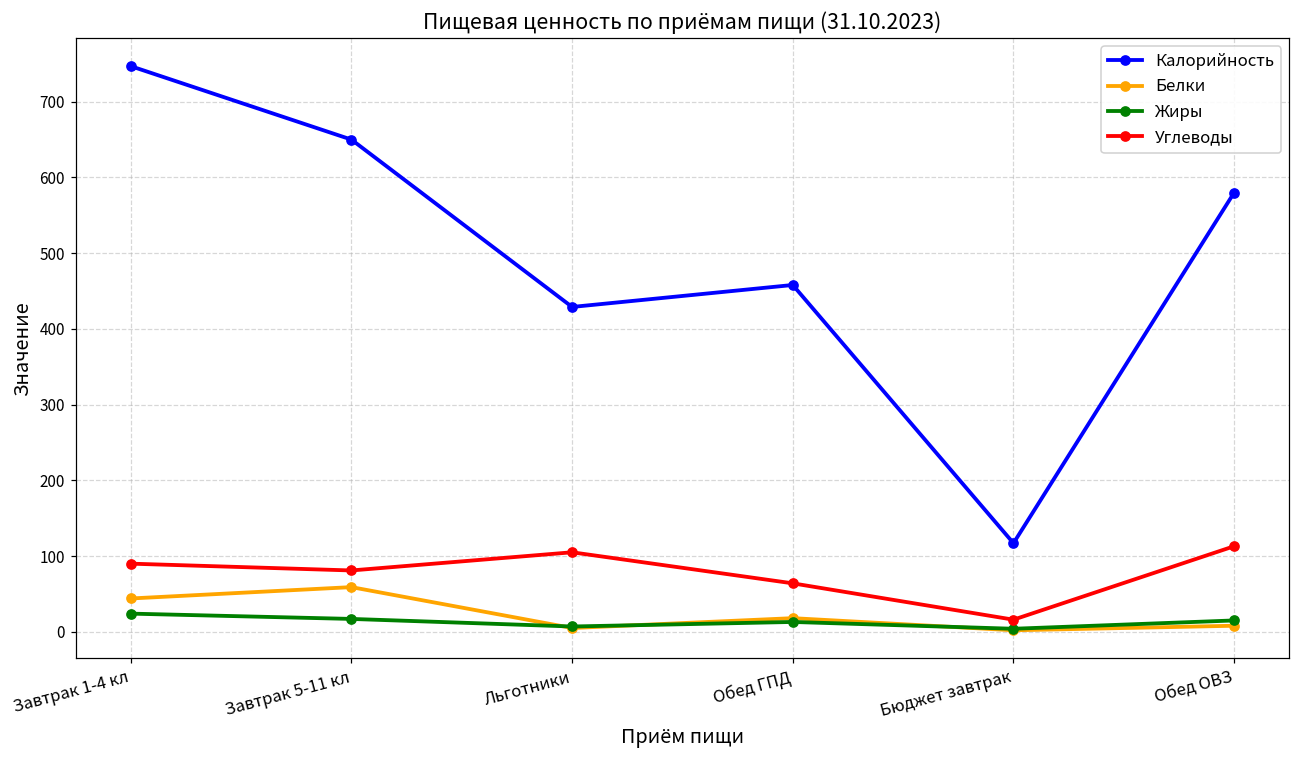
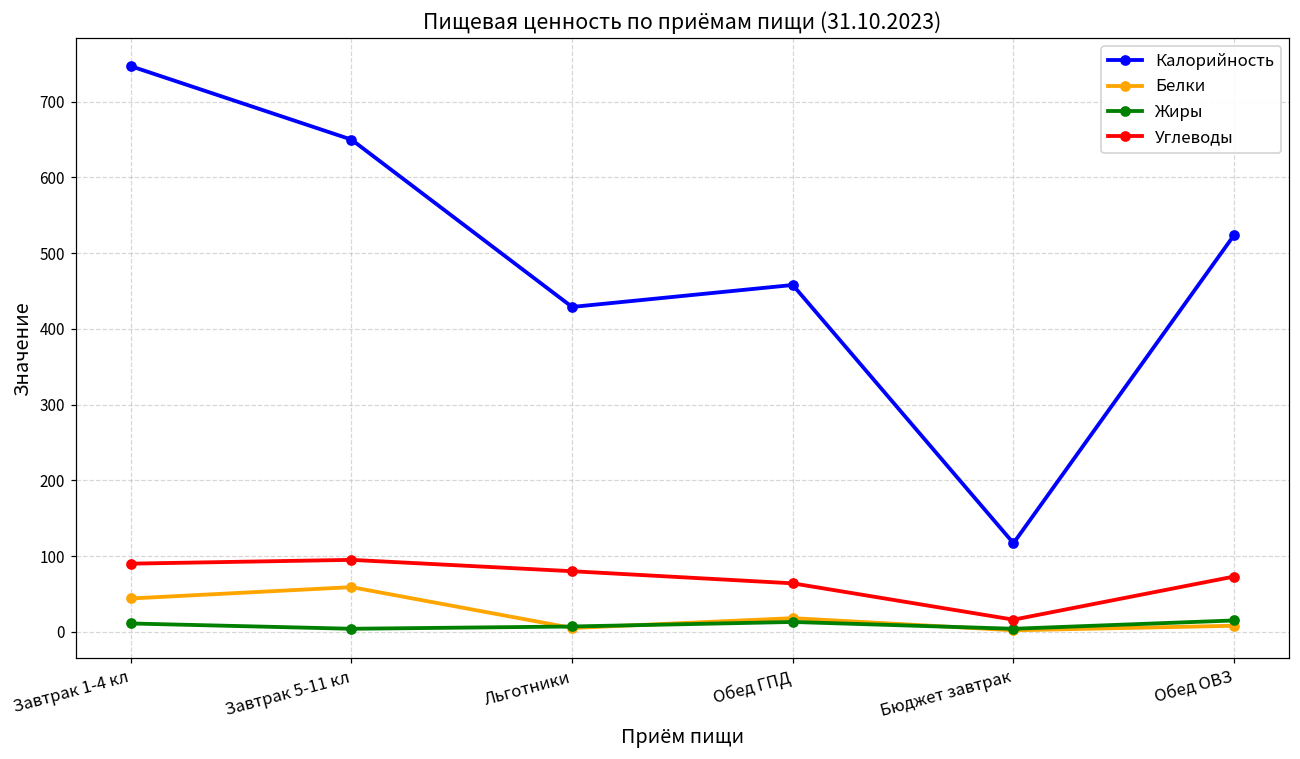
Жиры, Завтрак 1-4 кл: 20 -> 10
Жиры, Завтрак 5-11 кл: 20 -> 0
Углеводы, Завтрак 5-11 кл: 80 -> 100
Углеводы, Льготники: 110 -> 80
Калорийность, Обед ОВЗ: 580 -> 520
Углеводы, Обед ОВЗ: 110 -> 70
